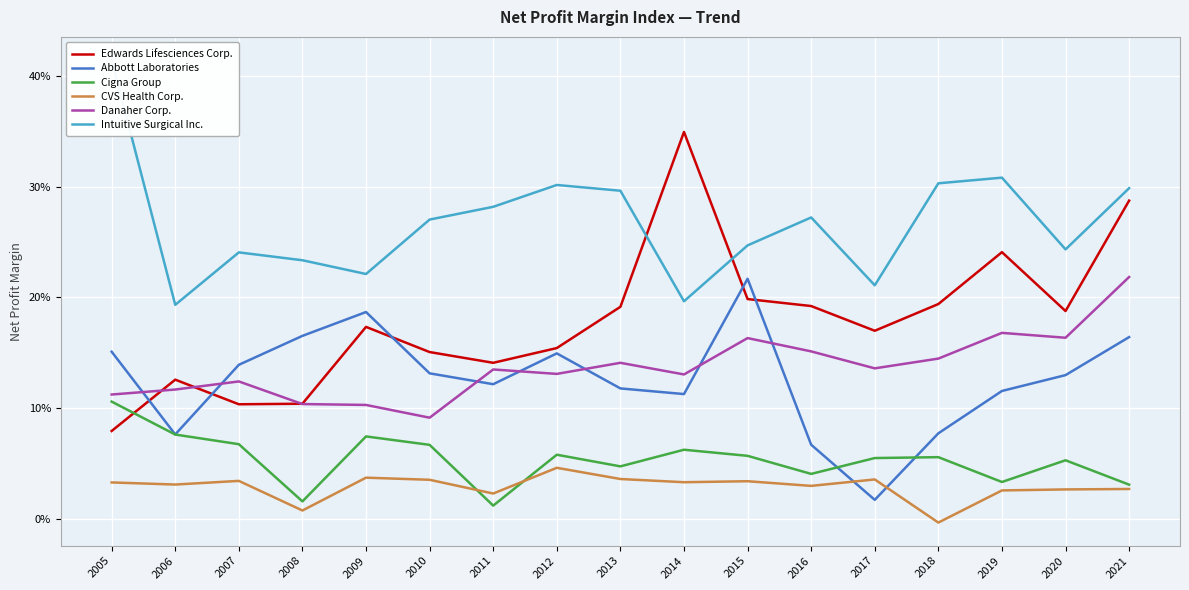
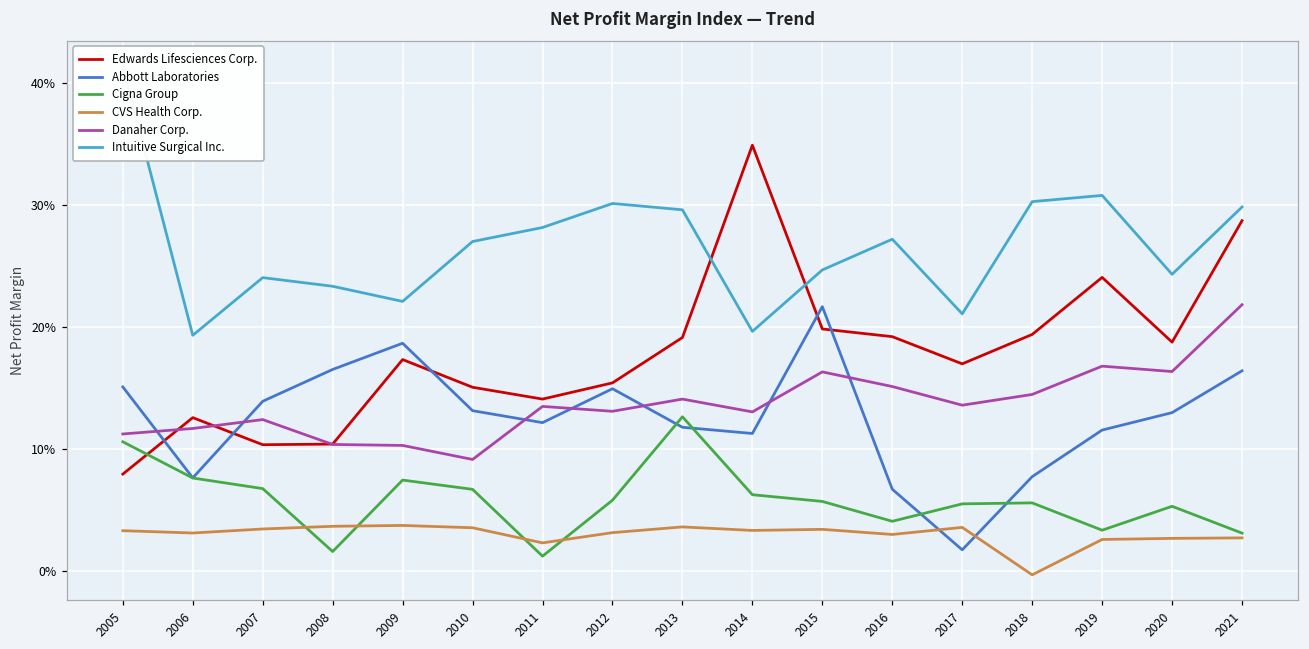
CVS Health Corp., 2008: 0.8% -> 3.7%
CVS Health Corp., 2012: 4.6% -> 3.2%
Cigna Group, 2013: 4.8% -> 12.7%
